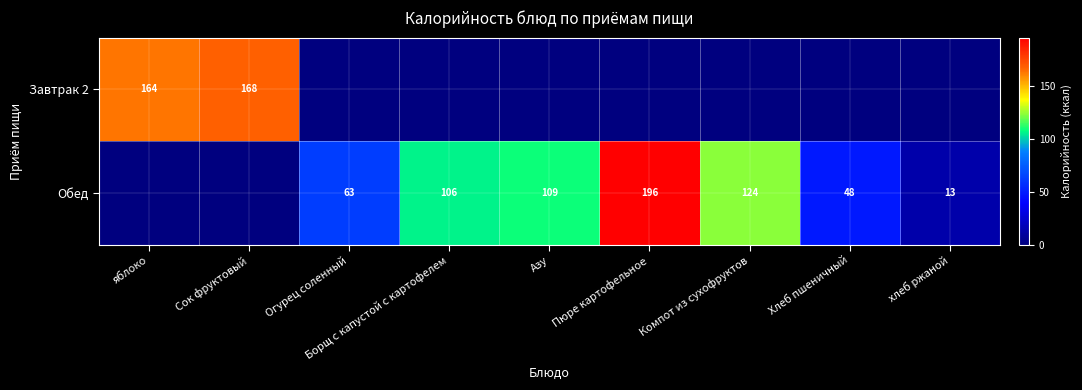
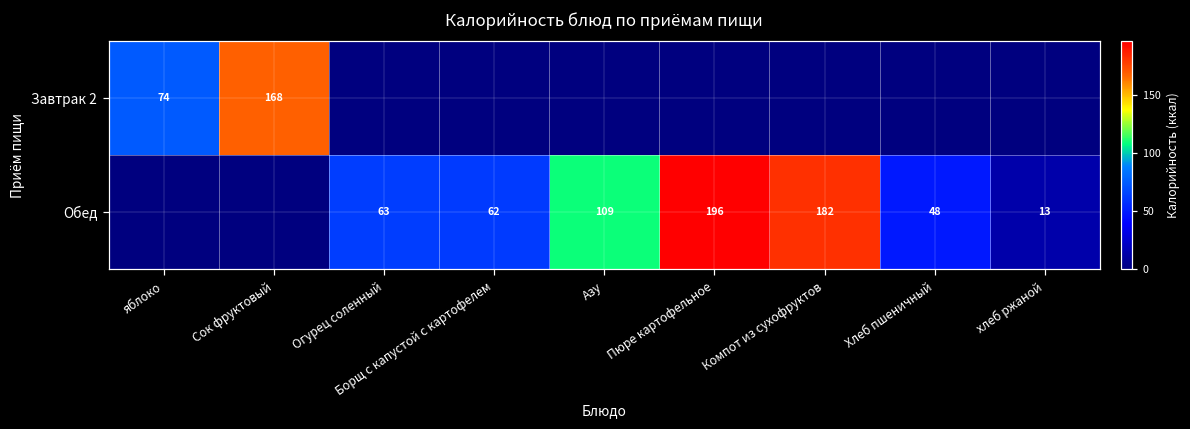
Завтрак 2, яблоко: 164 -> 74
Обед, Борщ с капустой с картофелем: 106 -> 62
Обед, Компот из сухофруктов: 124 -> 182
